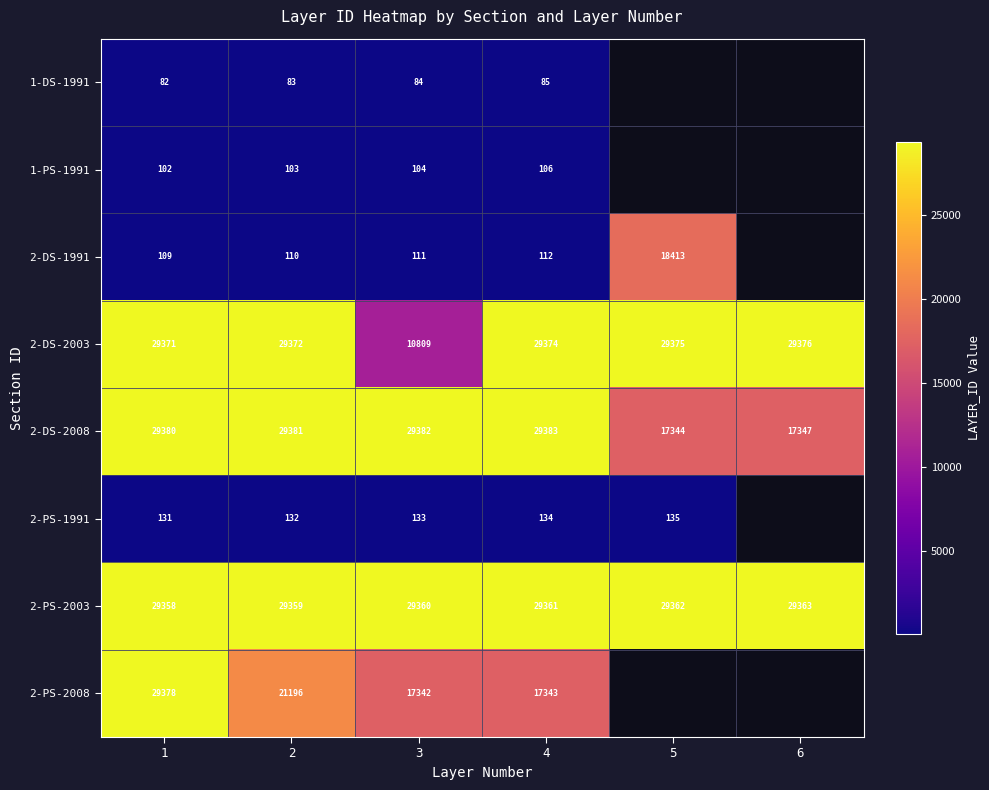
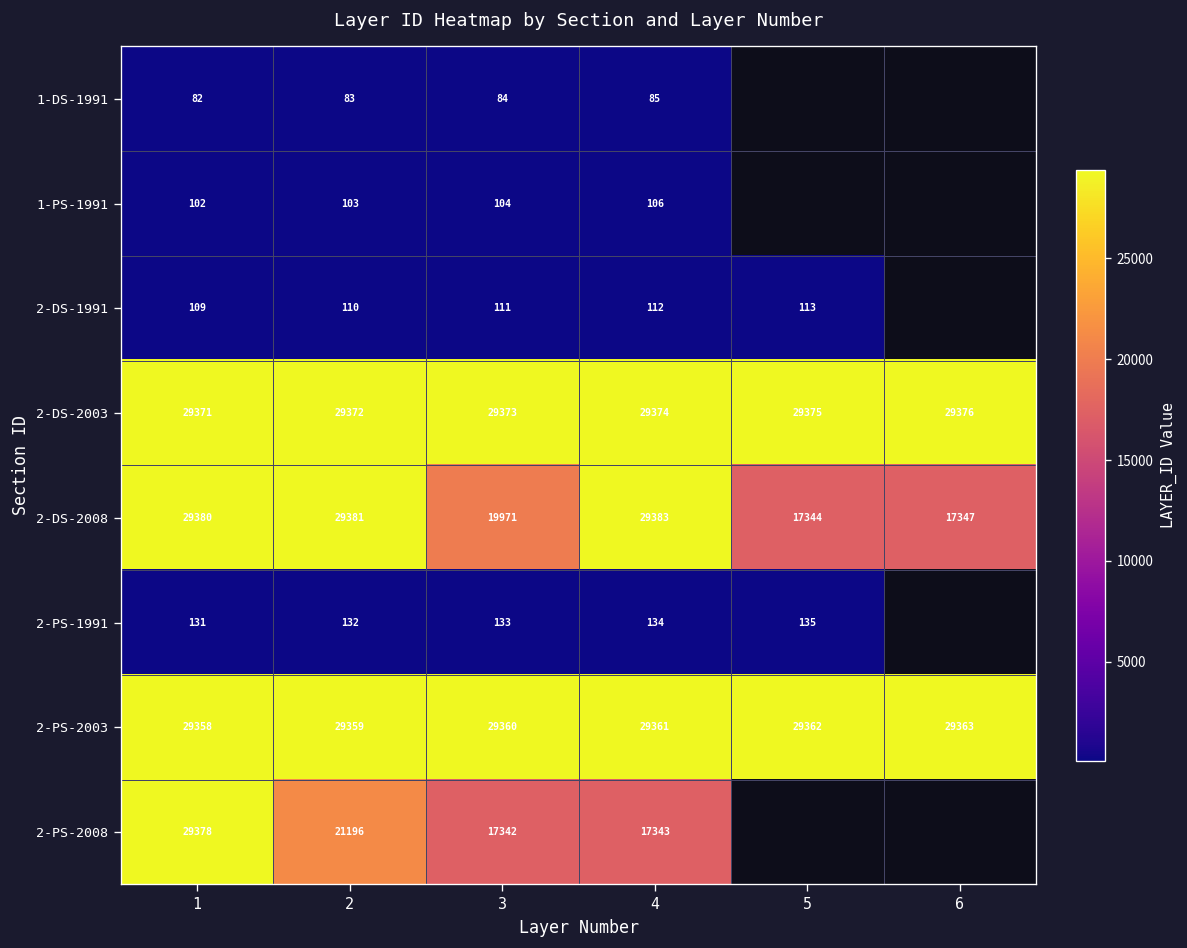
2-DS-1991, 5: 18413 -> 113
2-DS-2003, 3: 10809 -> 29373
2-DS-2008, 3: 29382 -> 19971
